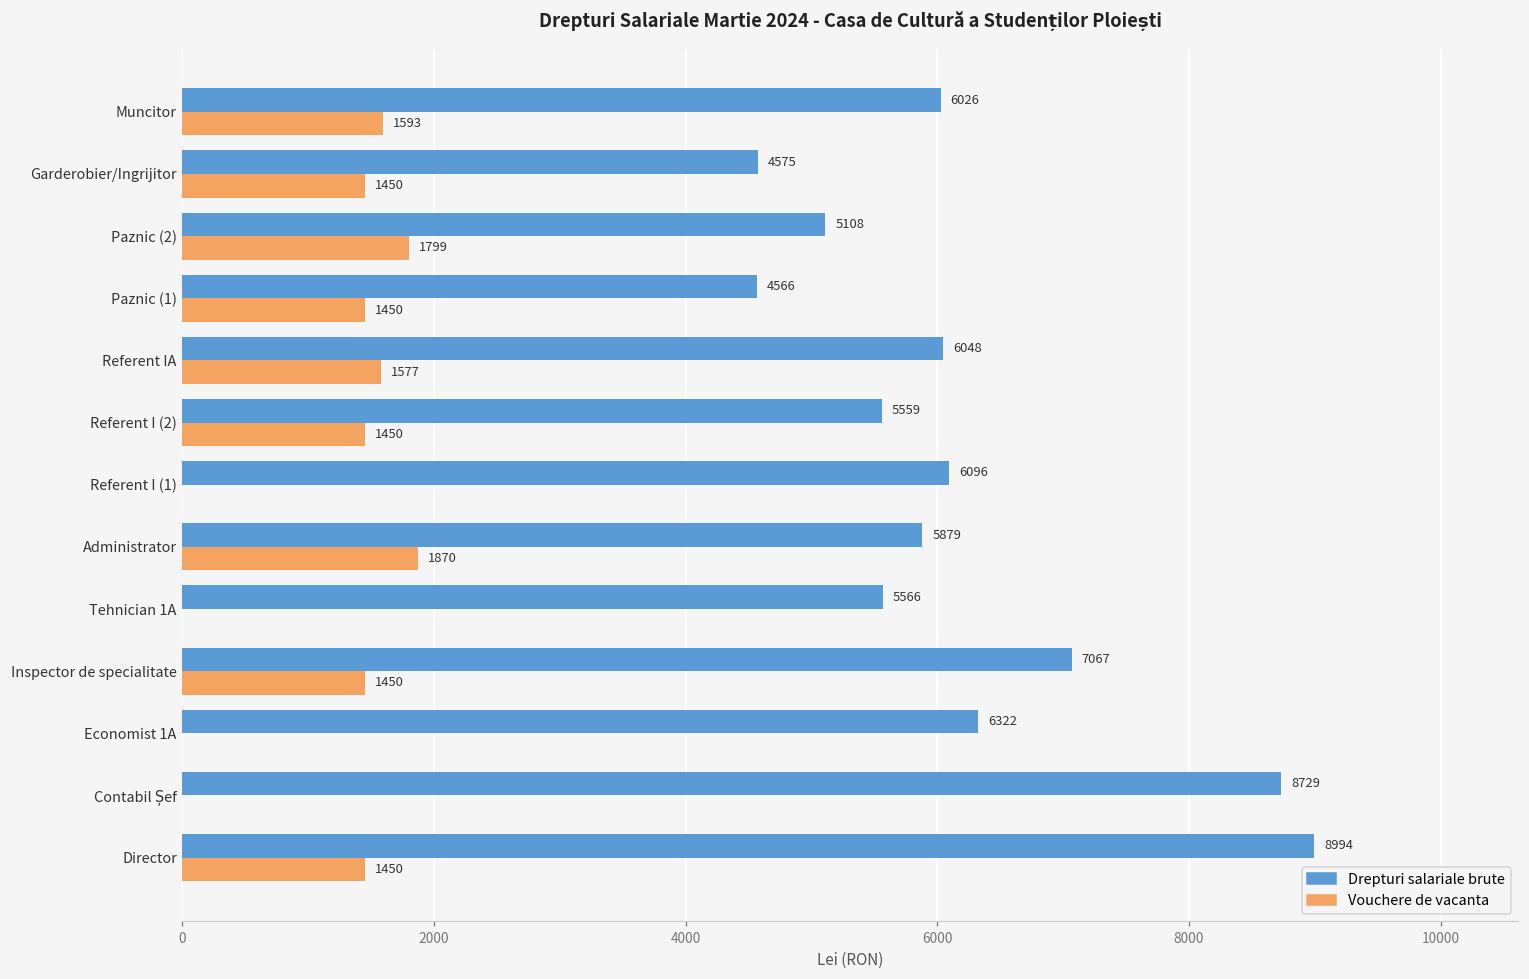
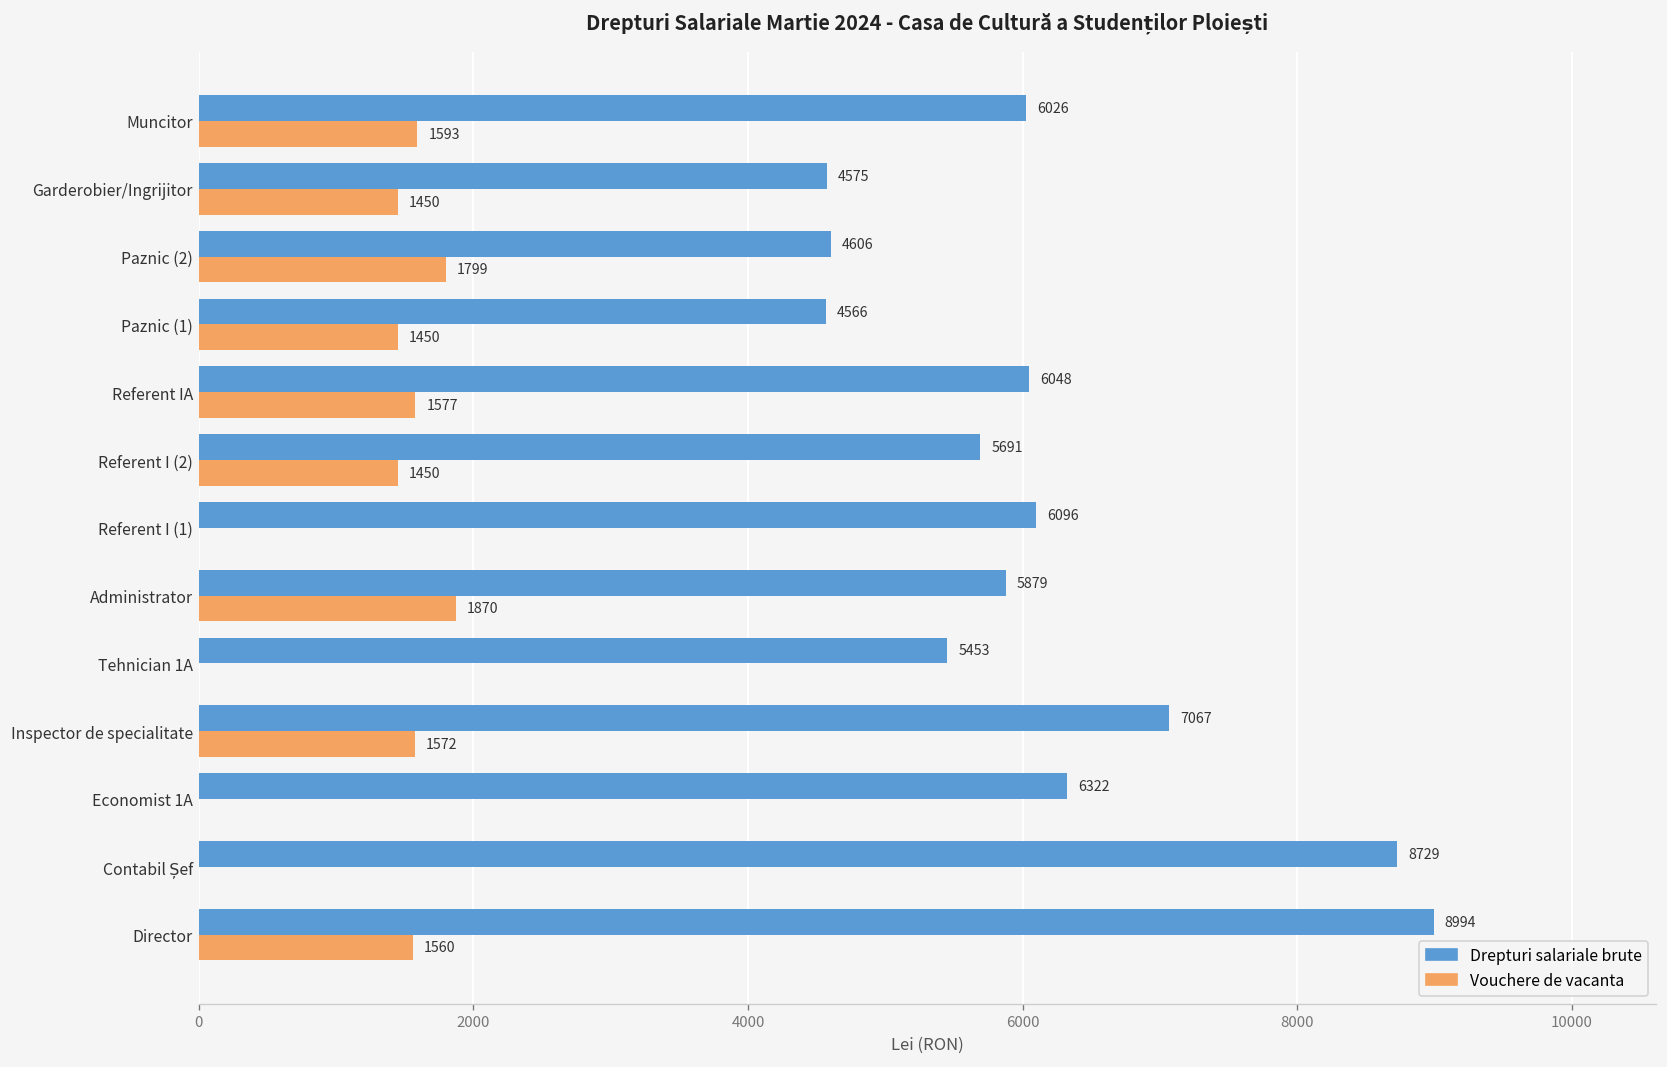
Drepturi salariale brute, Paznic (2): 5108 -> 4606
Drepturi salariale brute, Referent I (2): 5559 -> 5691
Drepturi salariale brute, Tehnician 1A: 5566 -> 5453
Vouchere de vacanta, Inspector de specialitate: 1450 -> 1572
Vouchere de vacanta, Director: 1450 -> 1560
